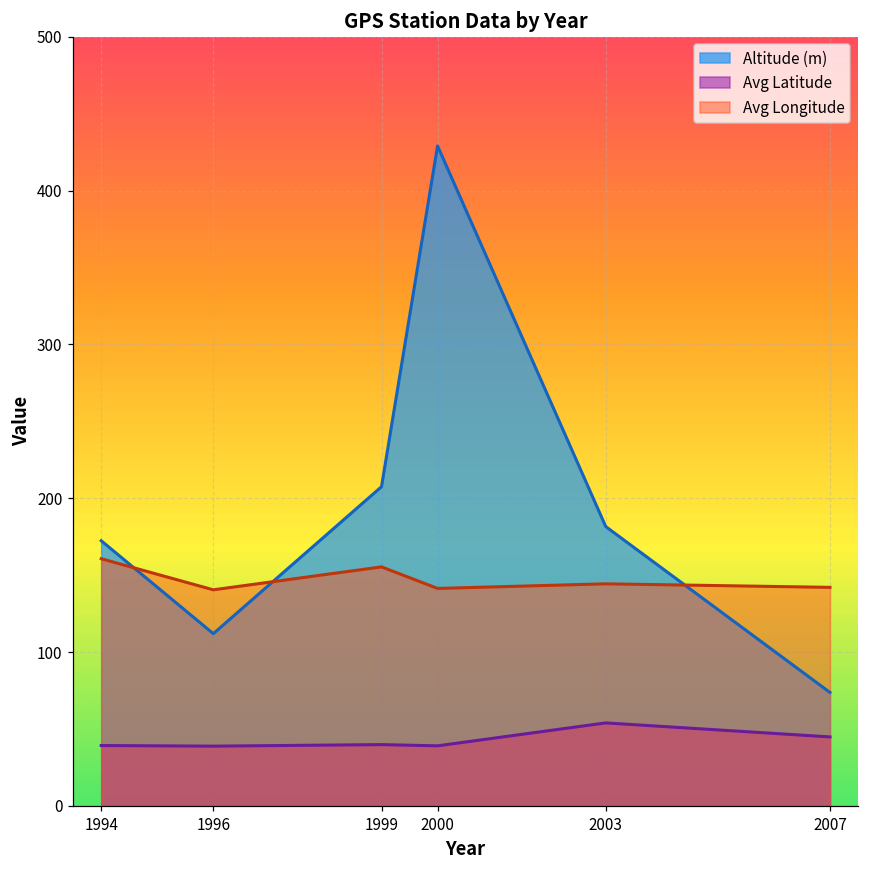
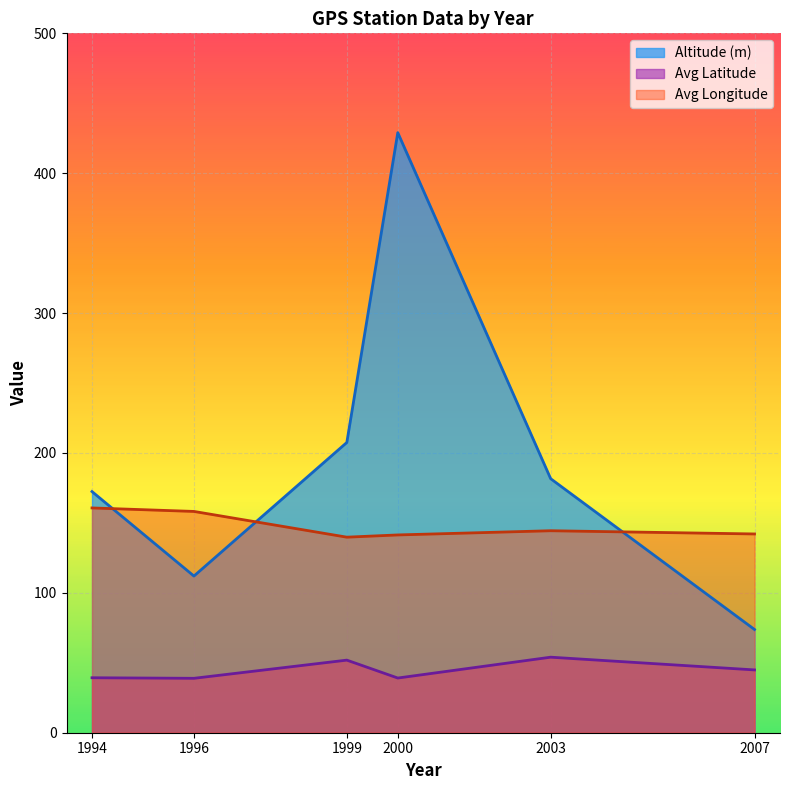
Avg Longitude, 1996: 141 -> 158
Avg Latitude, 1999: 40 -> 52
Avg Longitude, 1999: 155 -> 140
